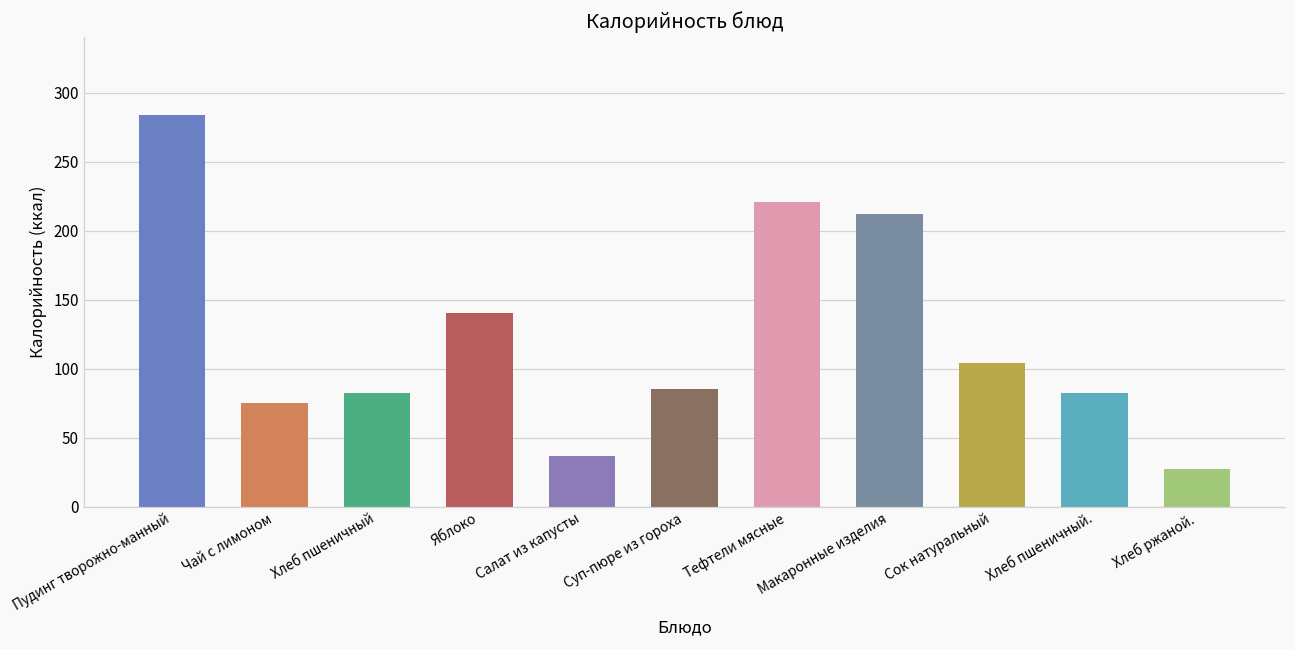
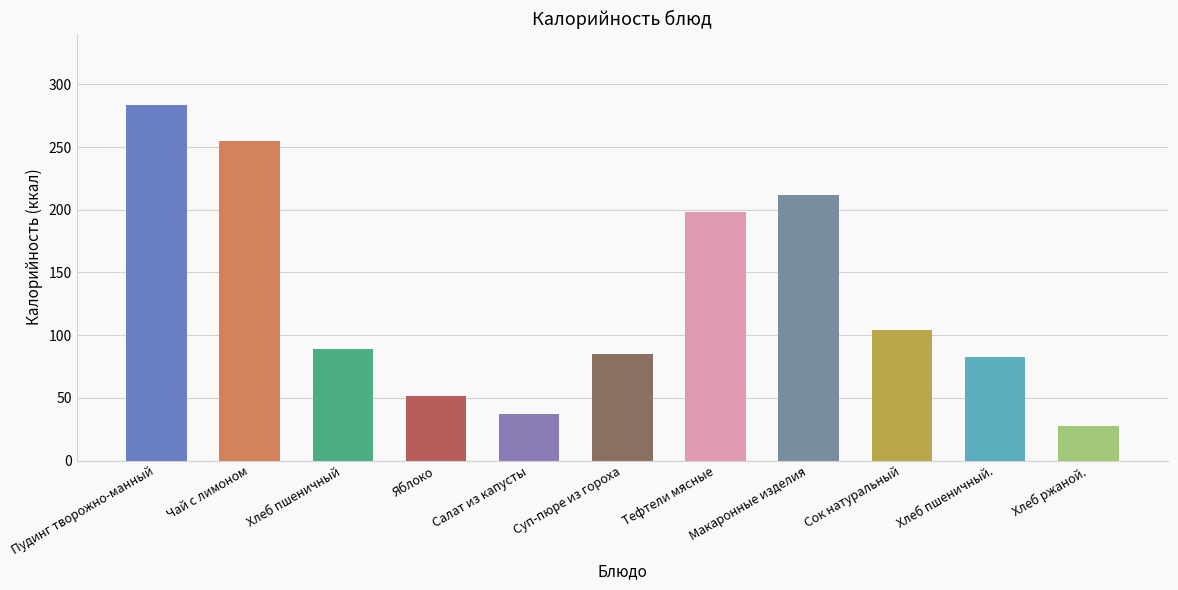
Чай с лимоном: 75 -> 255
Хлеб пшеничный: 82 -> 89
Яблоко: 141 -> 52
Тефтели мясные: 221 -> 198
